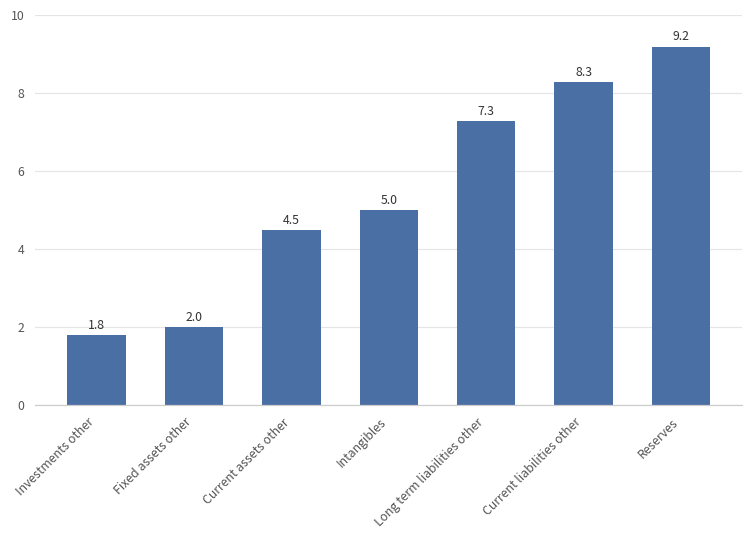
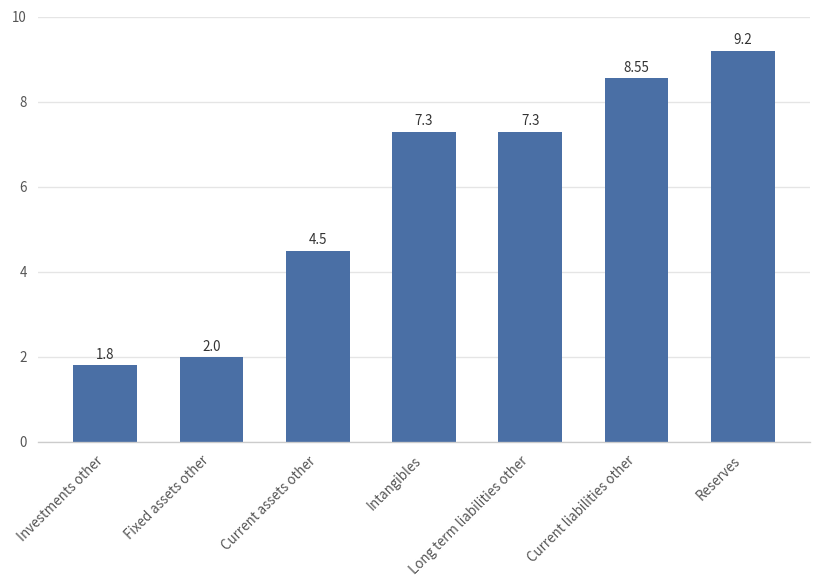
Intangibles: 5.0 -> 7.3
Current liabilities other: 8.3 -> 8.55
